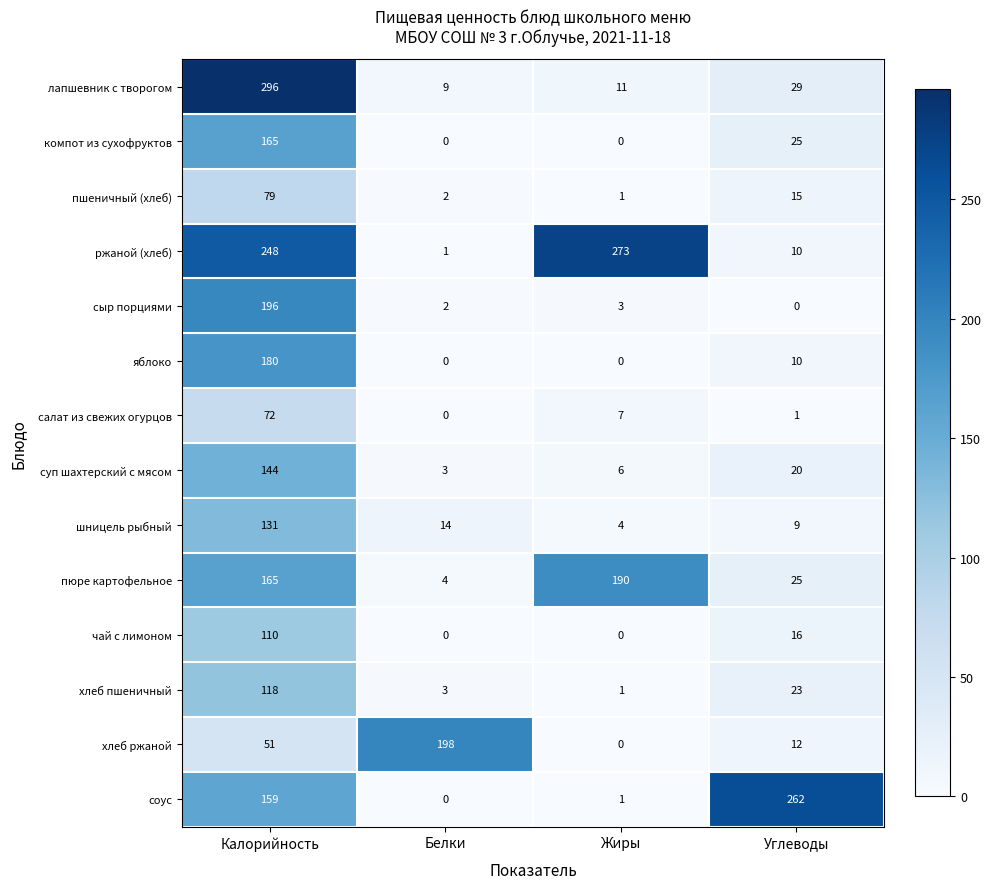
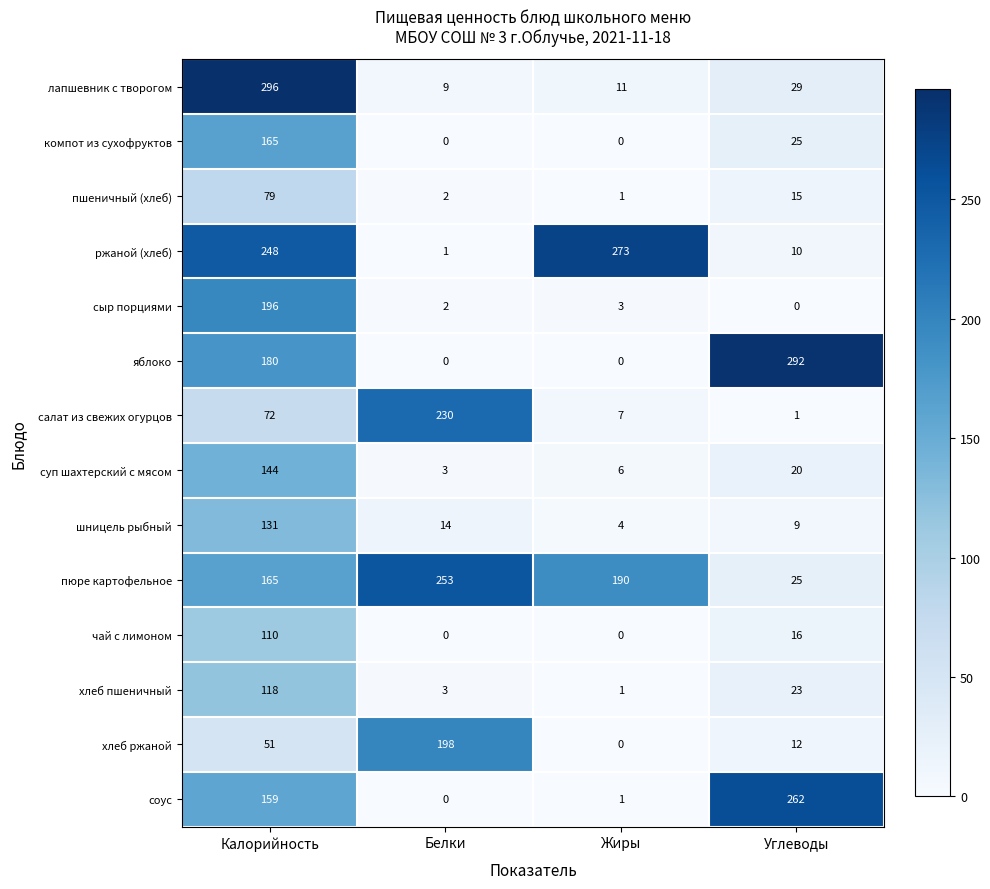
яблоко, Углеводы: 10 -> 292
салат из свежих огурцов, Белки: 0 -> 230
пюре картофельное, Белки: 4 -> 253
